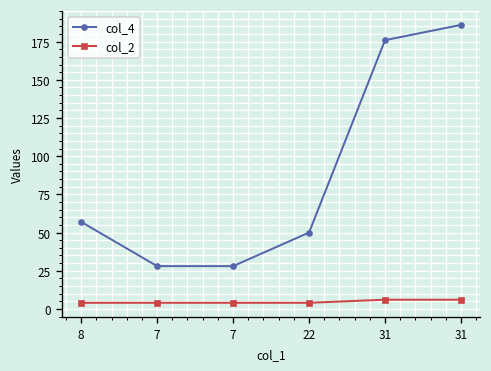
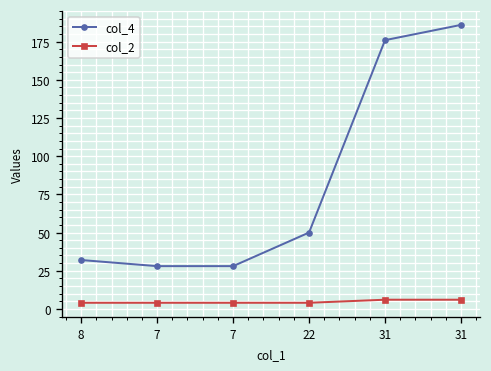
col_4, 8: 57 -> 32
